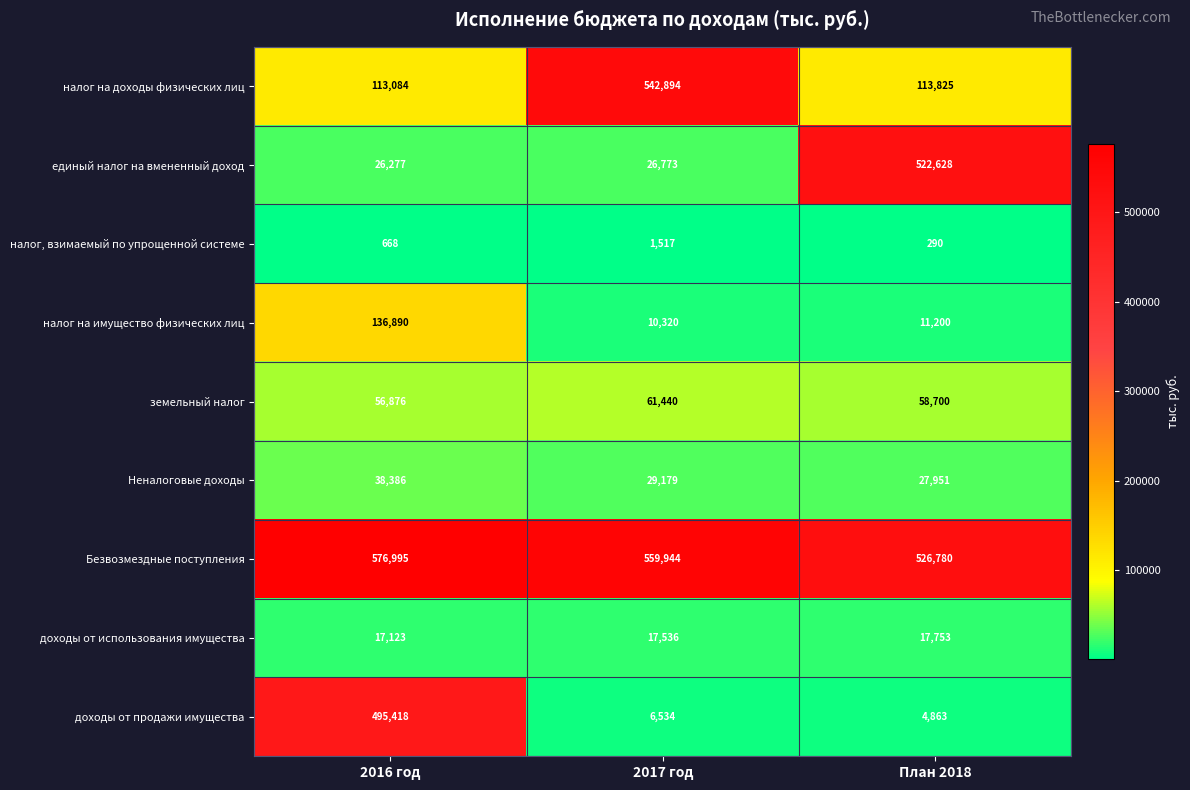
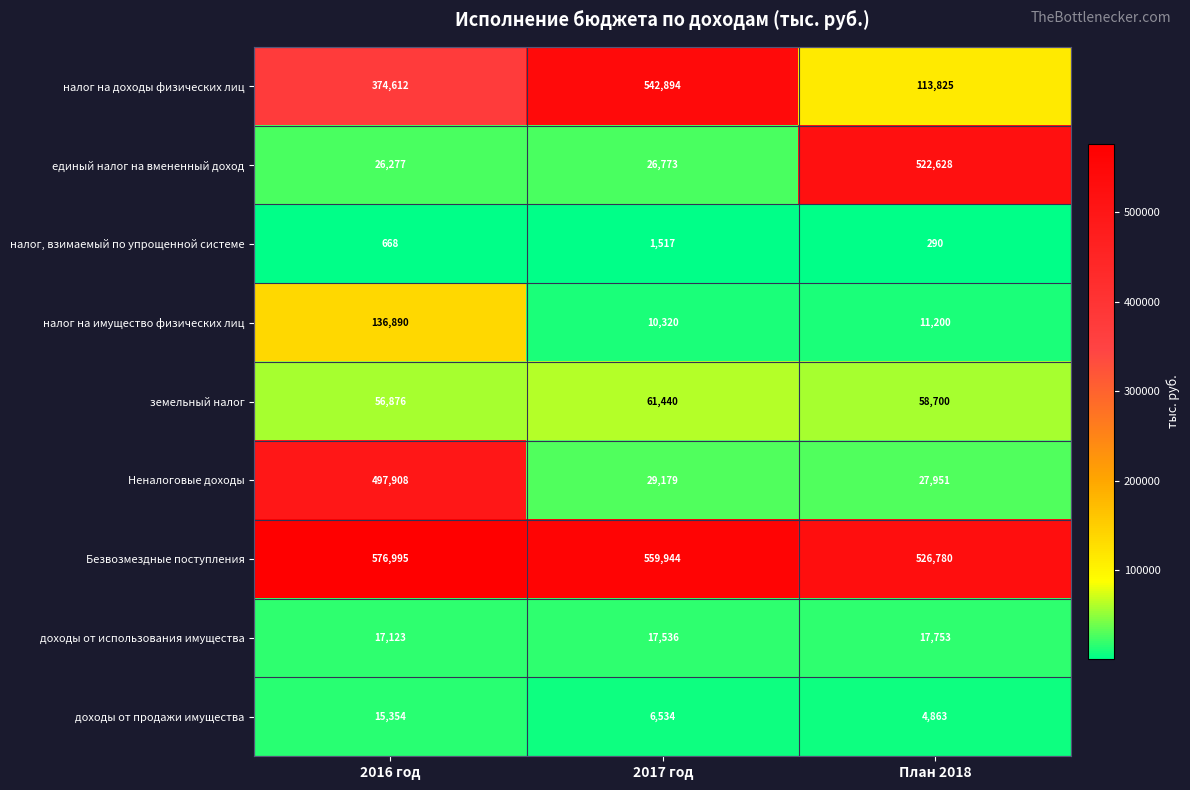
налог на доходы физических лиц, 2016 год: 113,084 -> 374,612
Неналоговые доходы, 2016 год: 38,386 -> 497,908
доходы от продажи имущества, 2016 год: 495,418 -> 15,354
